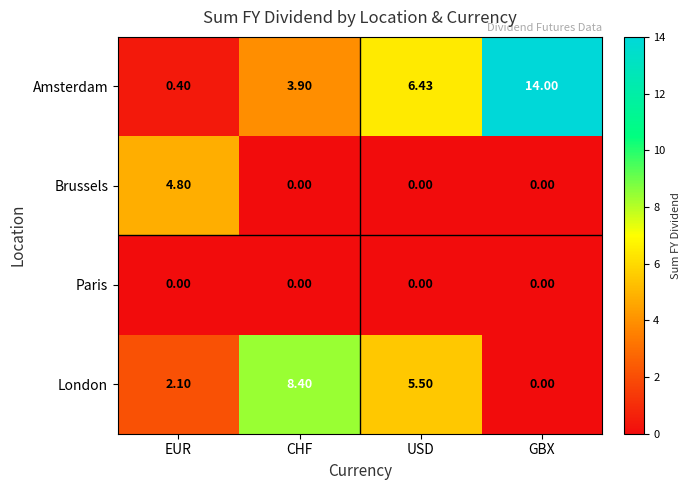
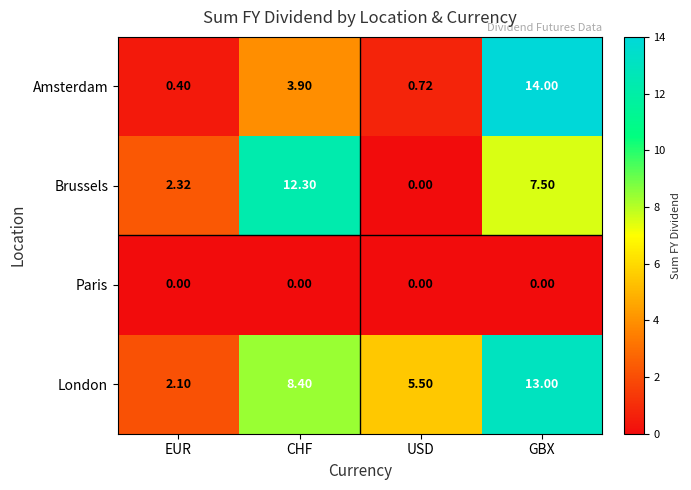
Amsterdam, USD: 6.43 -> 0.72
Brussels, EUR: 4.80 -> 2.32
Brussels, CHF: 0.00 -> 12.30
Brussels, GBX: 0.00 -> 7.50
London, GBX: 0.00 -> 13.00
